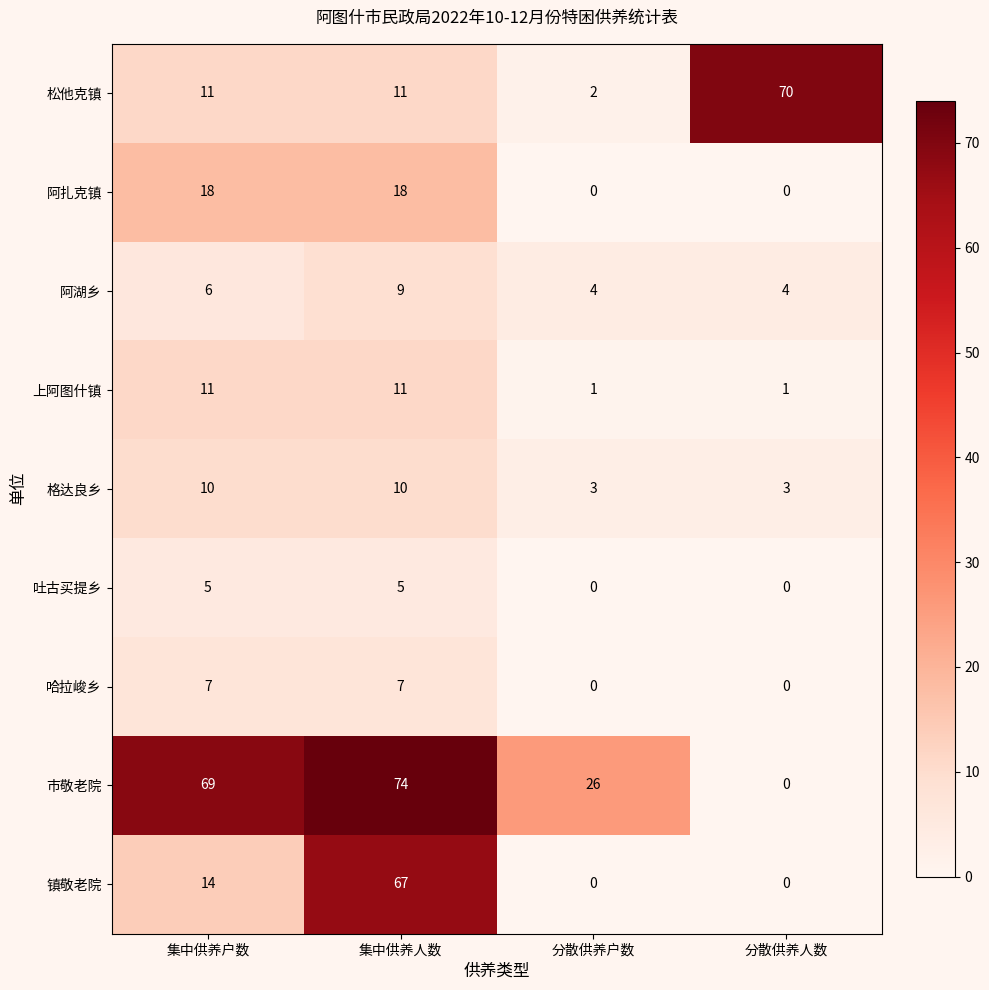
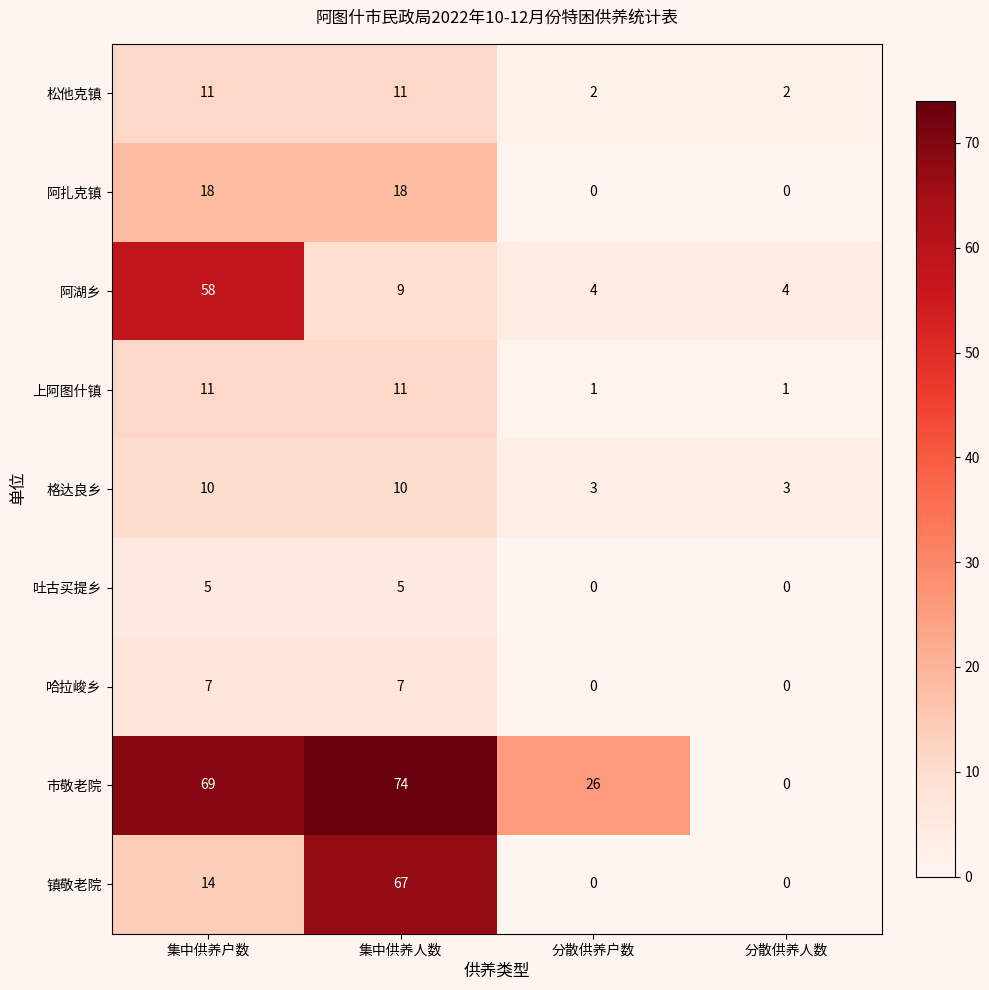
松他克镇, 分散供养人数: 70 -> 2
阿湖乡, 集中供养户数: 6 -> 58
